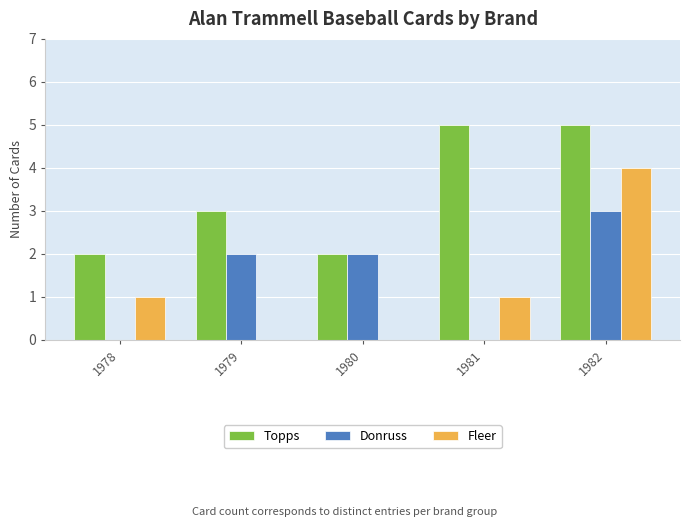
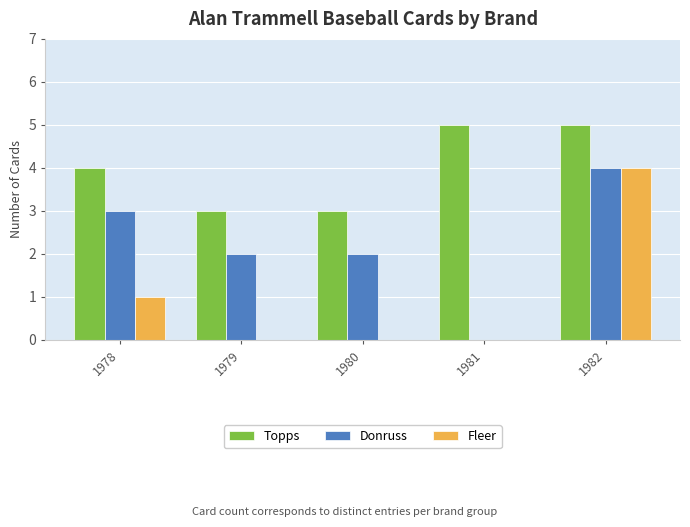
Topps, 1978: 2 -> 4
Donruss, 1978: 0 -> 3
Topps, 1980: 2 -> 3
Fleer, 1981: 1 -> 0
Donruss, 1982: 3 -> 4
